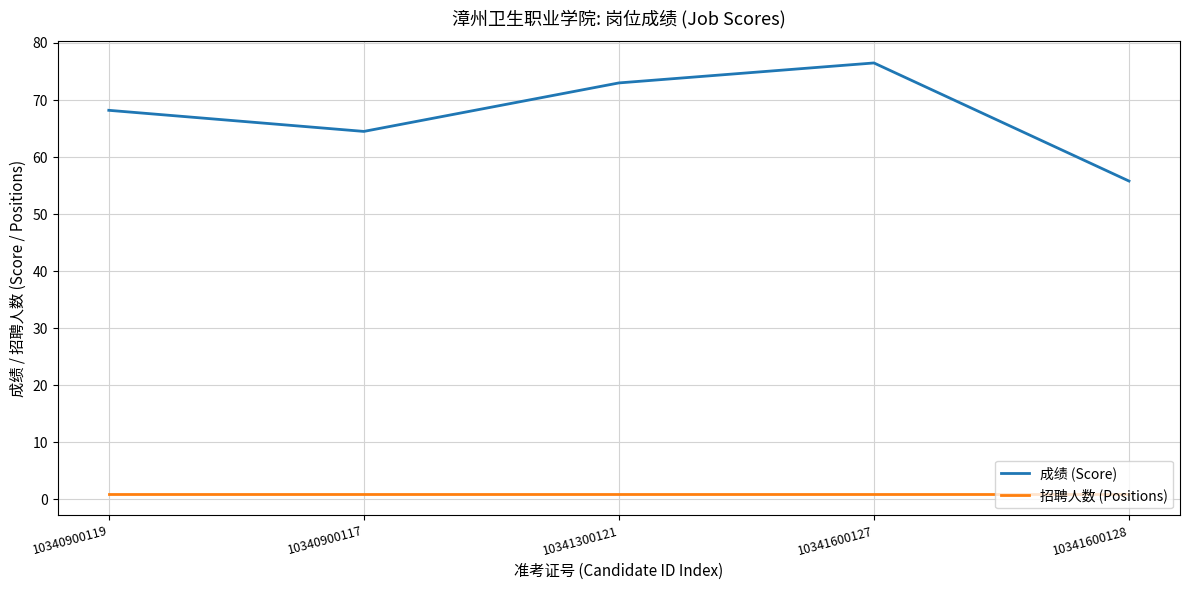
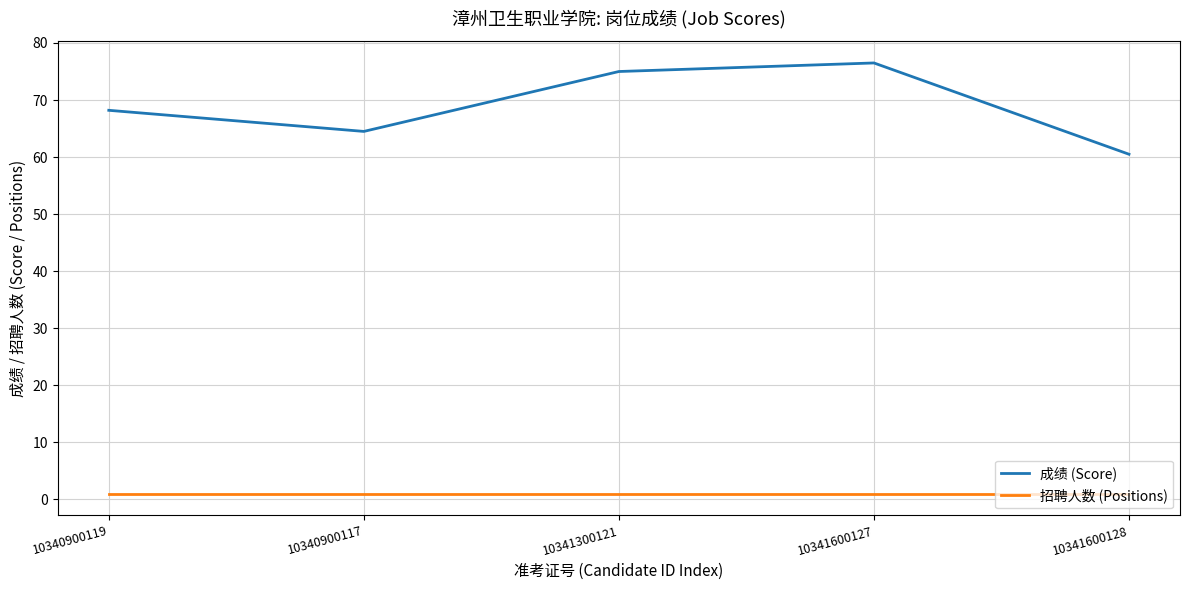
成绩 (Score), 10341300121: 73 -> 75
成绩 (Score), 10341600128: 56 -> 61
